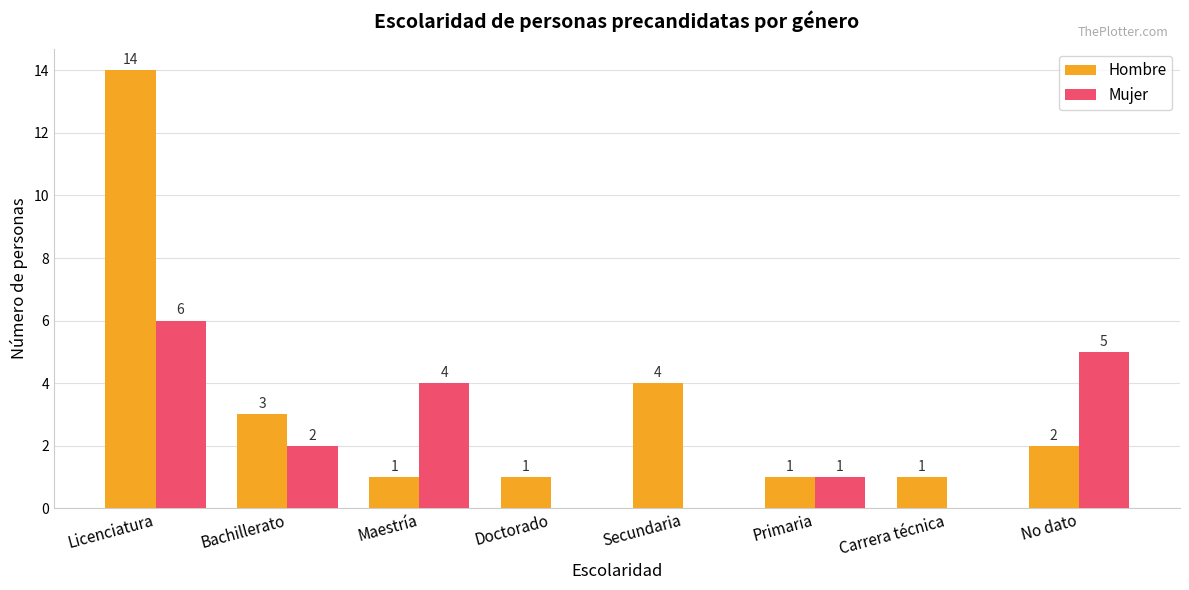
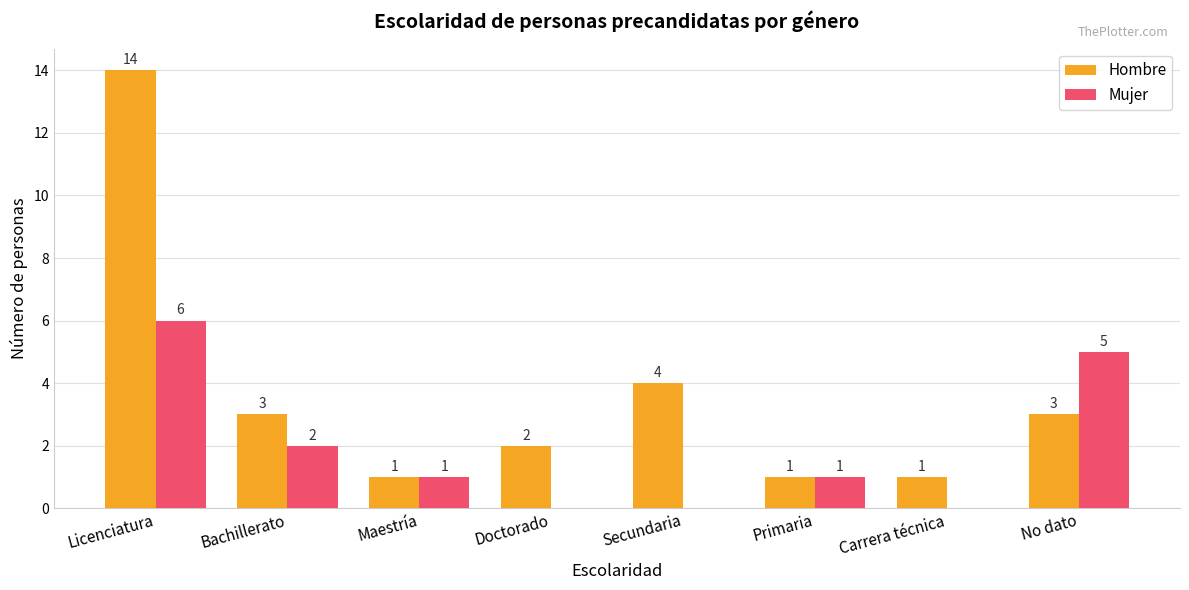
Mujer, Maestría: 4 -> 1
Hombre, Doctorado: 1 -> 2
Hombre, No dato: 2 -> 3
